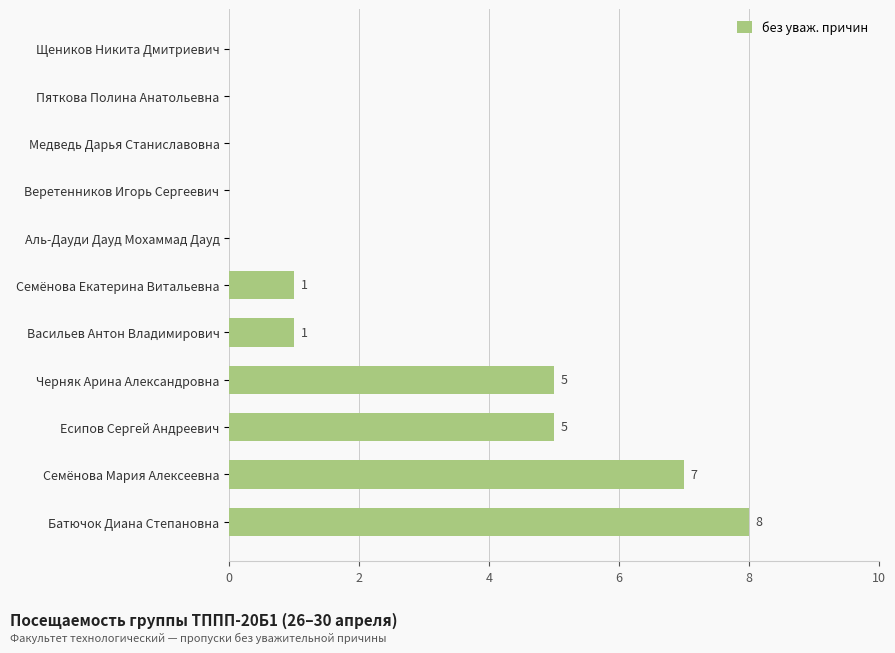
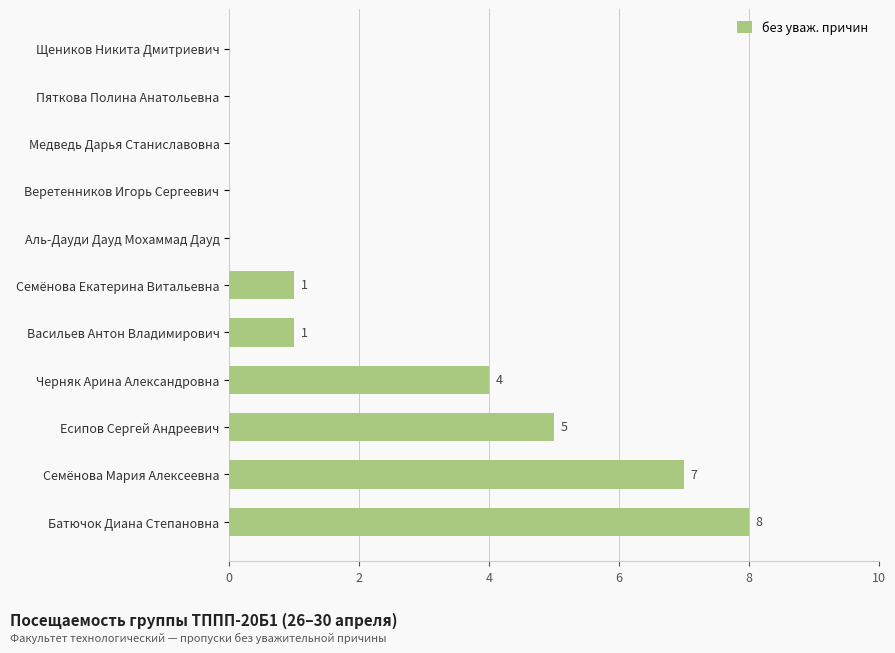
Черняк Арина Александровна: 5 -> 4
